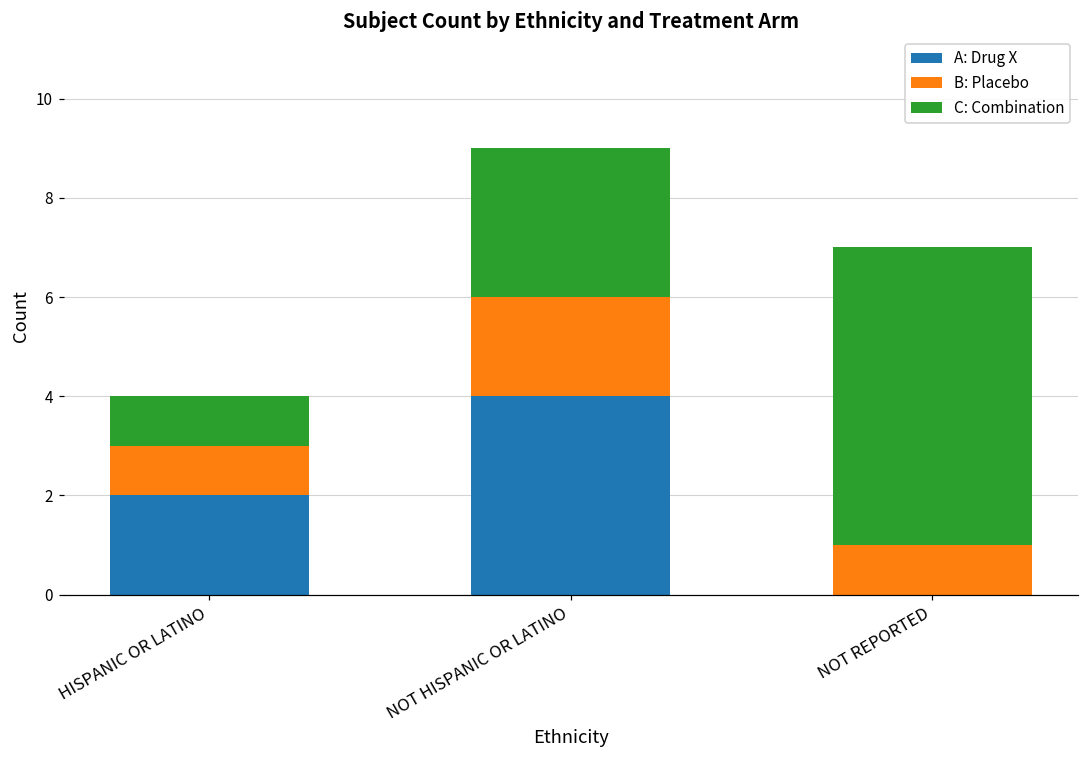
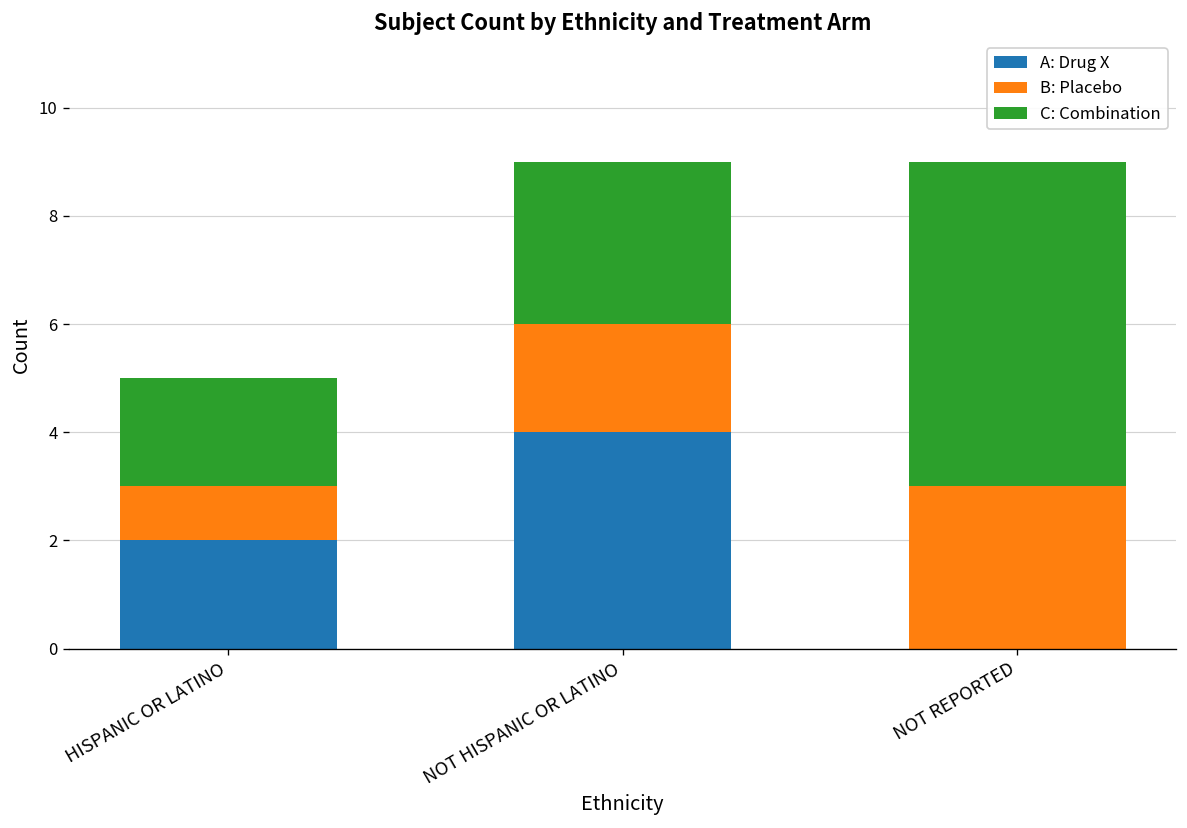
C: Combination, HISPANIC OR LATINO: 1 -> 2
B: Placebo, NOT REPORTED: 1 -> 3
